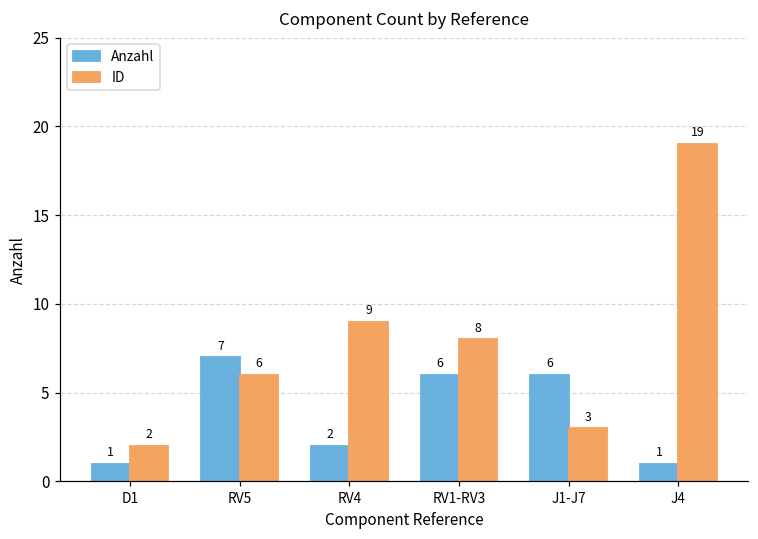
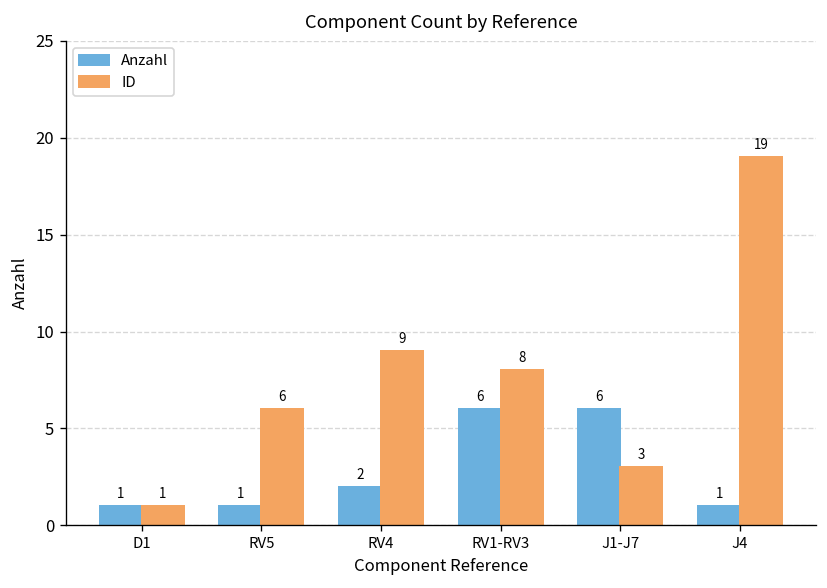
ID, D1: 2 -> 1
Anzahl, RV5: 7 -> 1
